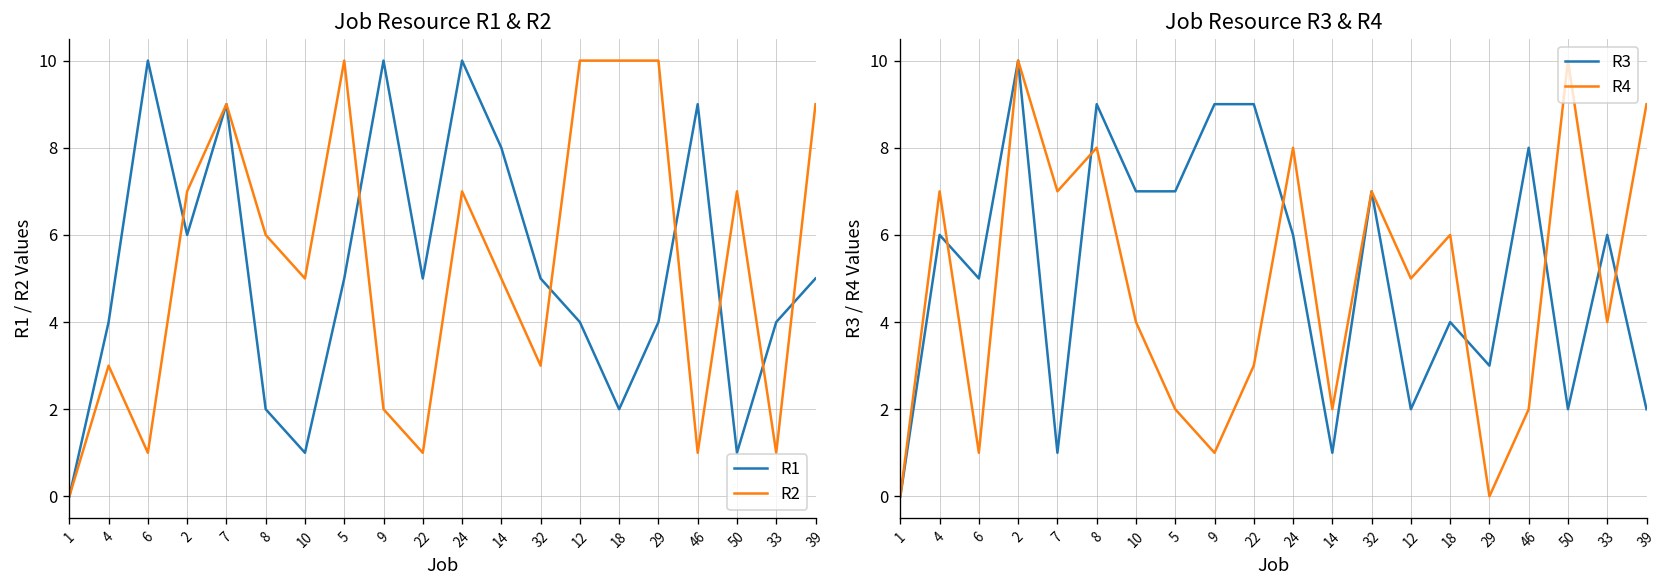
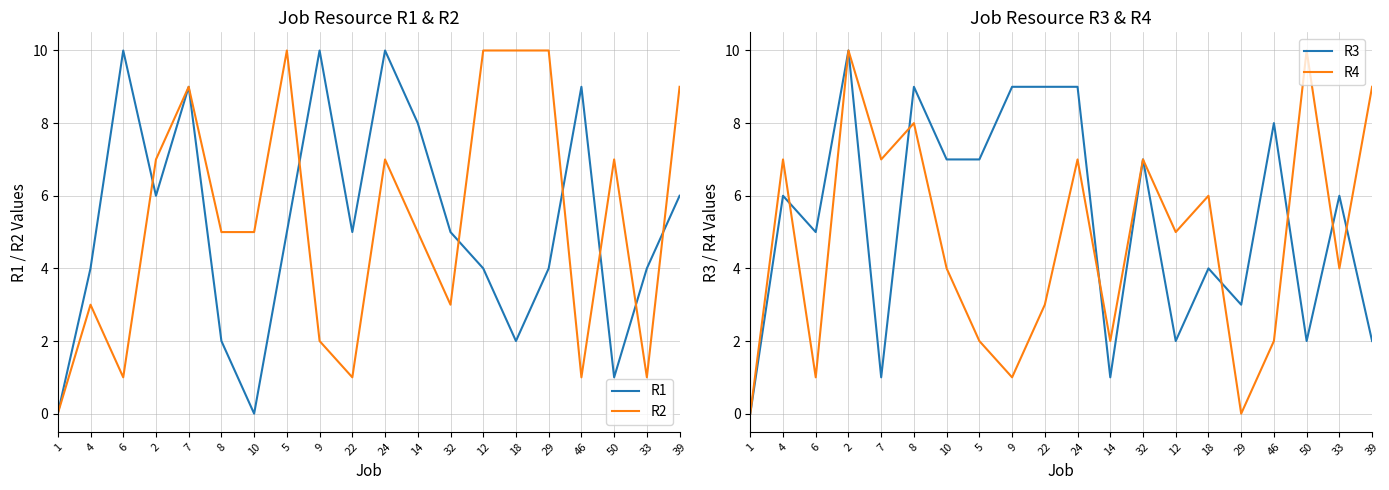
Job Resource R1 & R2, R2, 8: 6 -> 5
Job Resource R1 & R2, R1, 10: 1 -> 0
Job Resource R1 & R2, R1, 39: 5 -> 6
Job Resource R3 & R4, R3, 24: 6 -> 9
Job Resource R3 & R4, R4, 24: 8 -> 7
